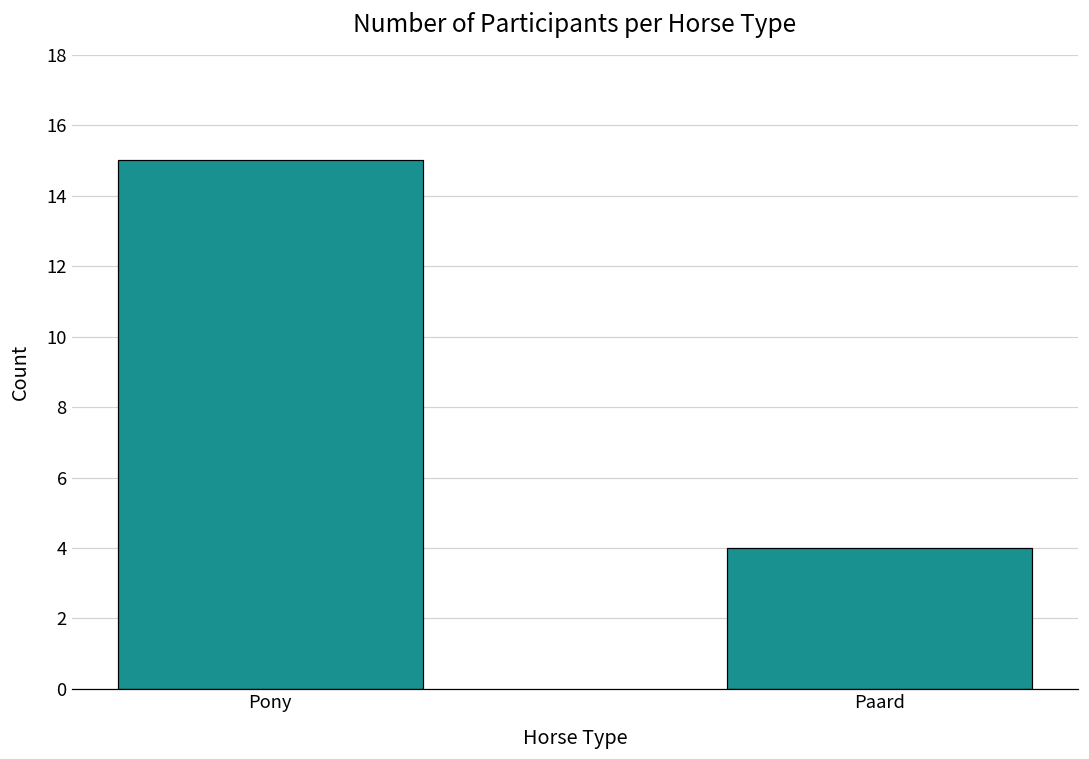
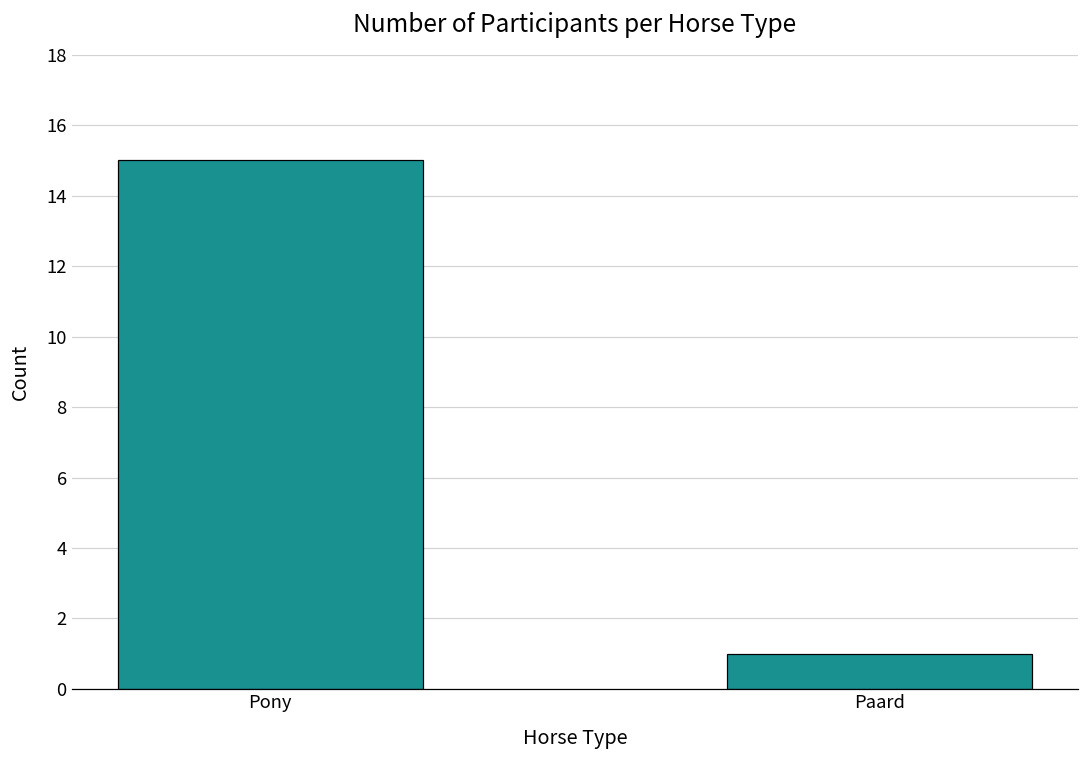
Paard: 4 -> 1
